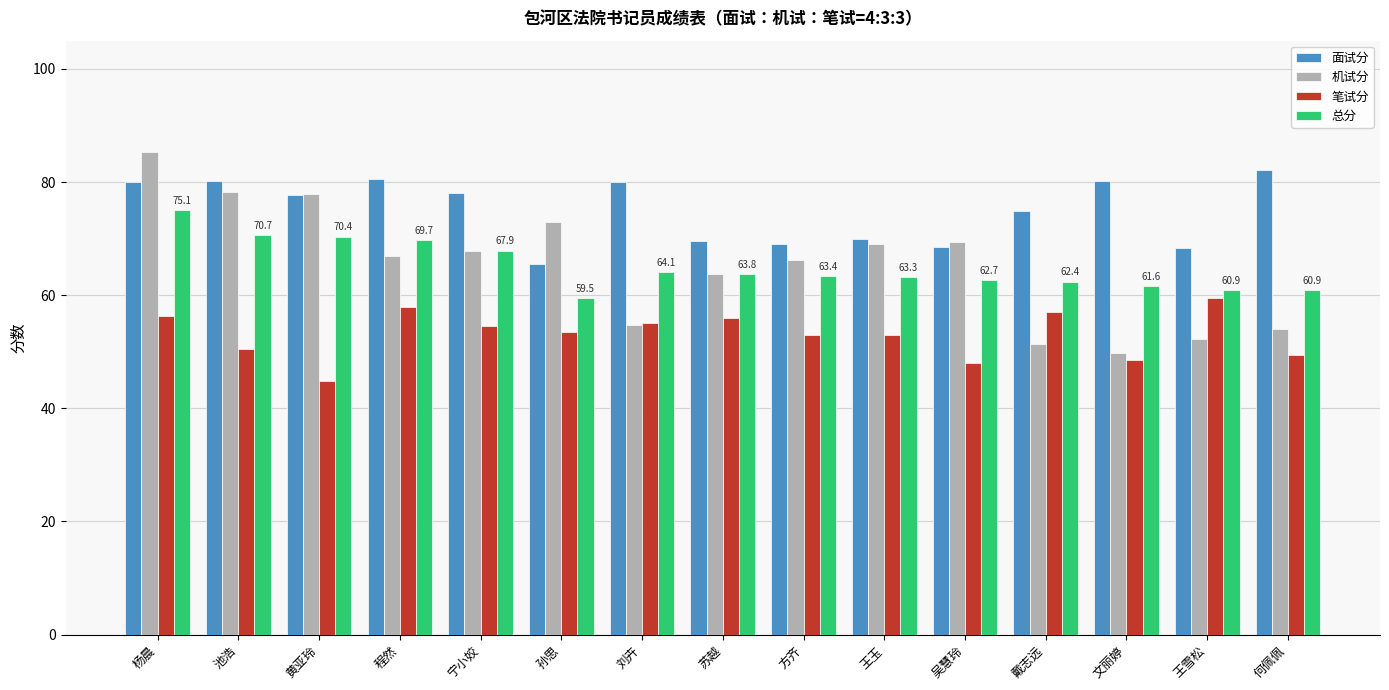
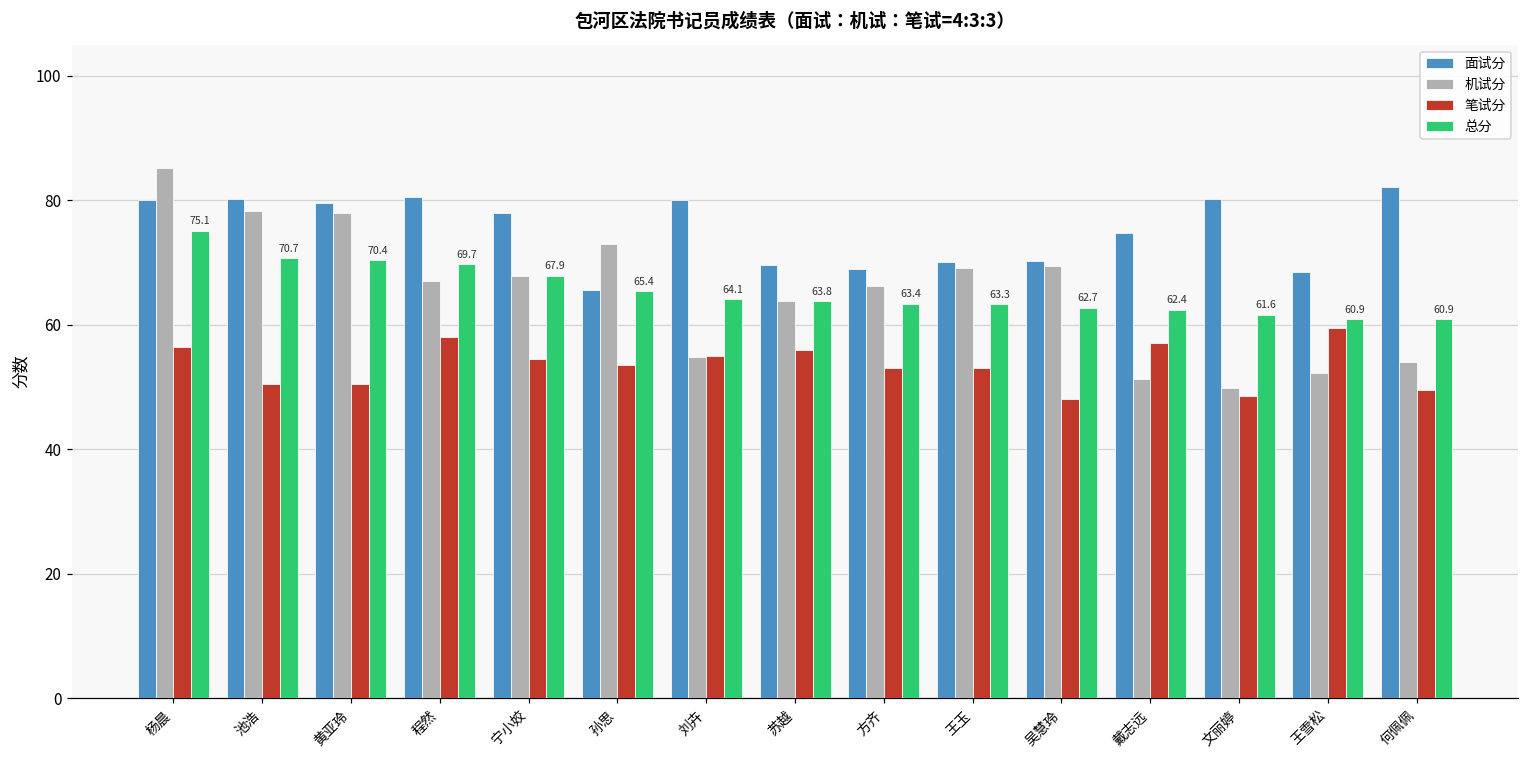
面试分, 黄亚玲: 78 -> 80
笔试分, 黄亚玲: 45 -> 51
总分, 孙思: 59.5 -> 65.4
面试分, 吴慧玲: 69 -> 70
